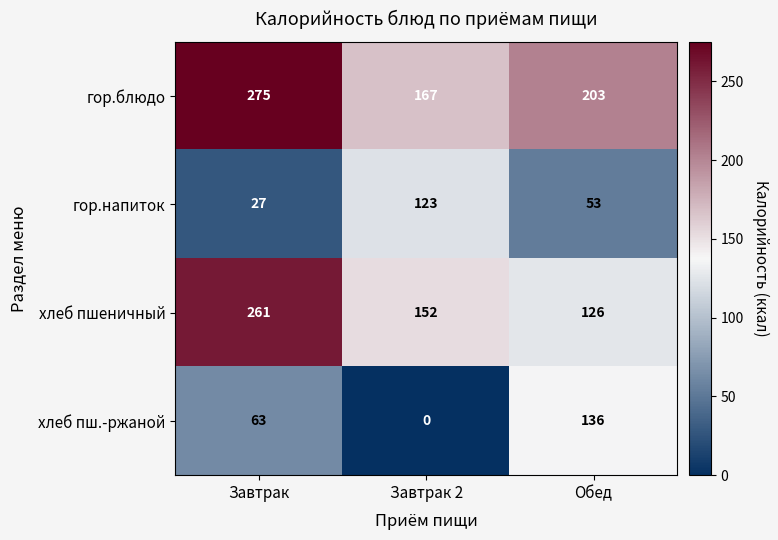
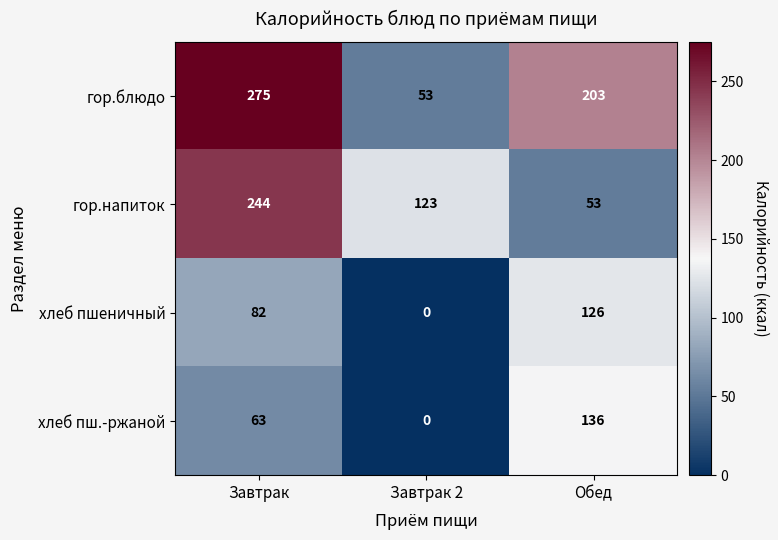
гор.блюдо, Завтрак 2: 167 -> 53
гор.напиток, Завтрак: 27 -> 244
хлеб пшеничный, Завтрак: 261 -> 82
хлеб пшеничный, Завтрак 2: 152 -> 0
